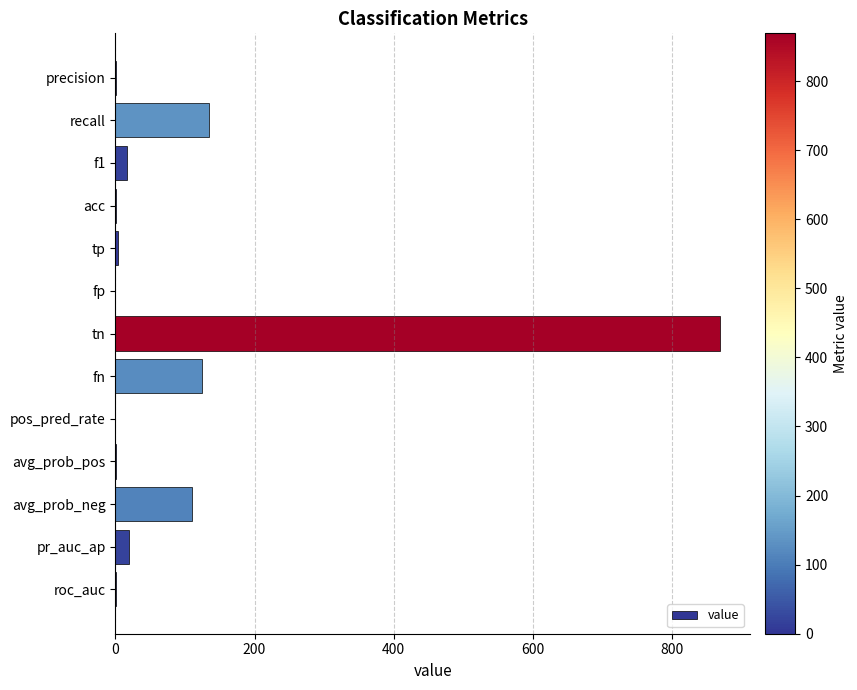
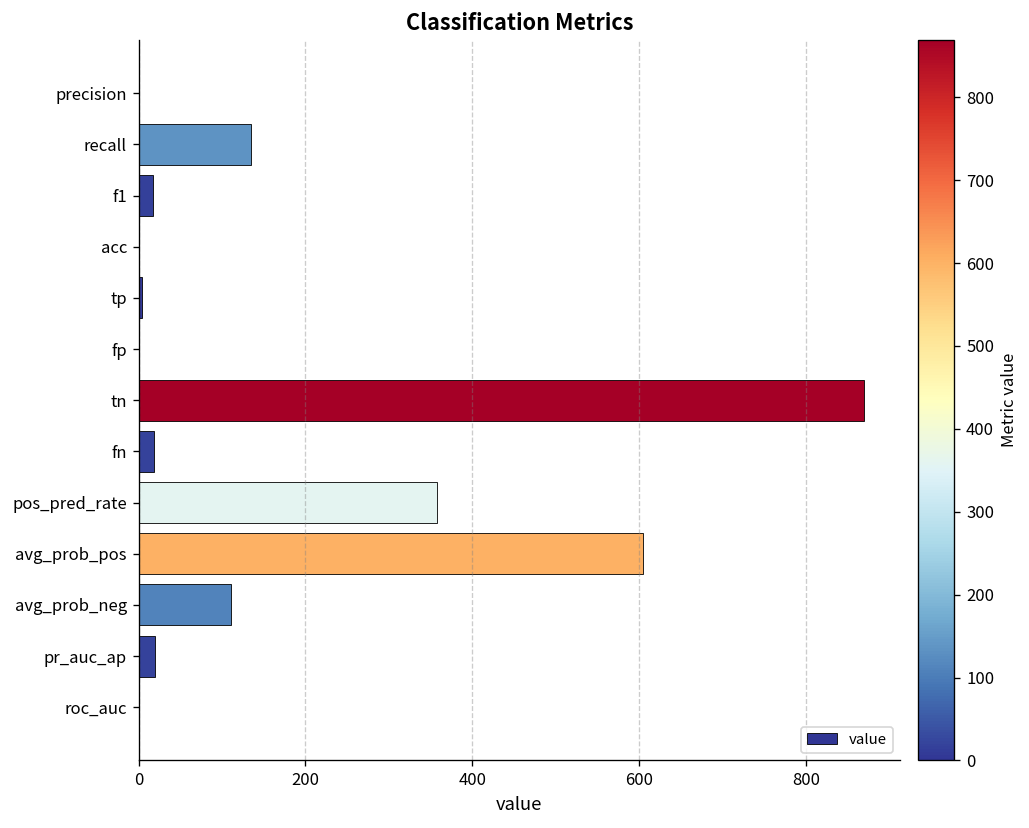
fn: 120 -> 20
pos_pred_rate: 0 -> 360
avg_prob_pos: 0 -> 600
